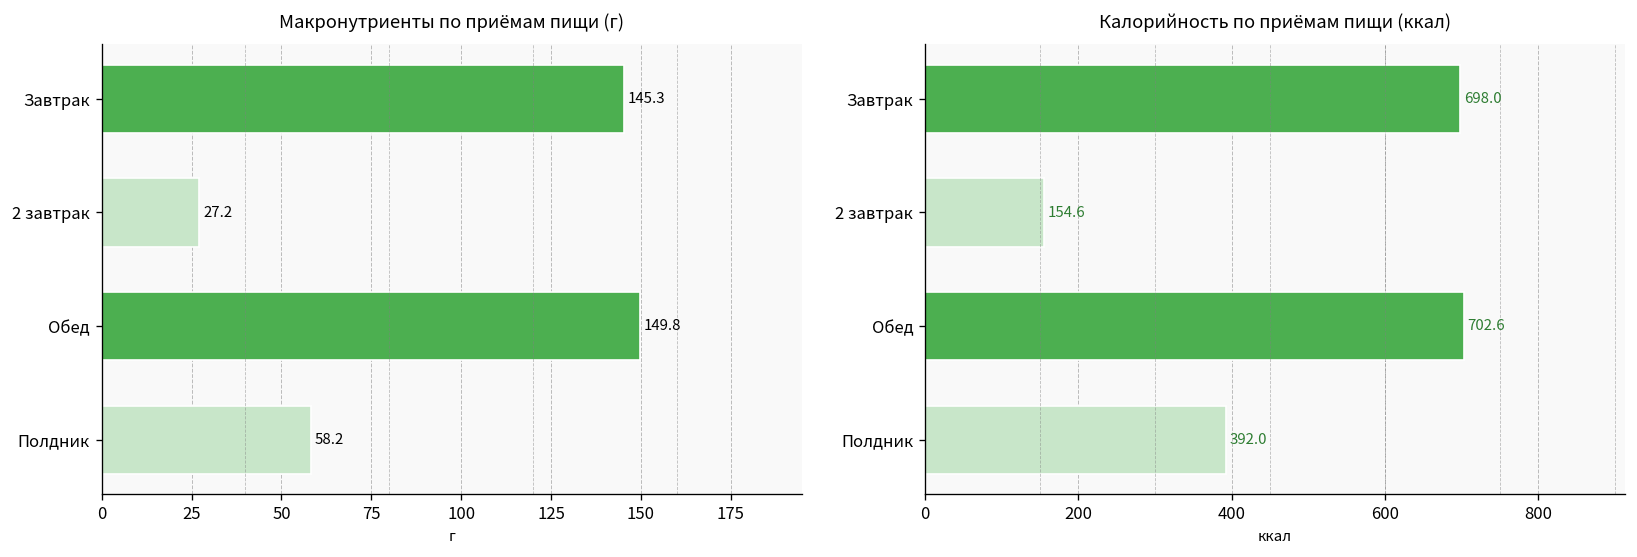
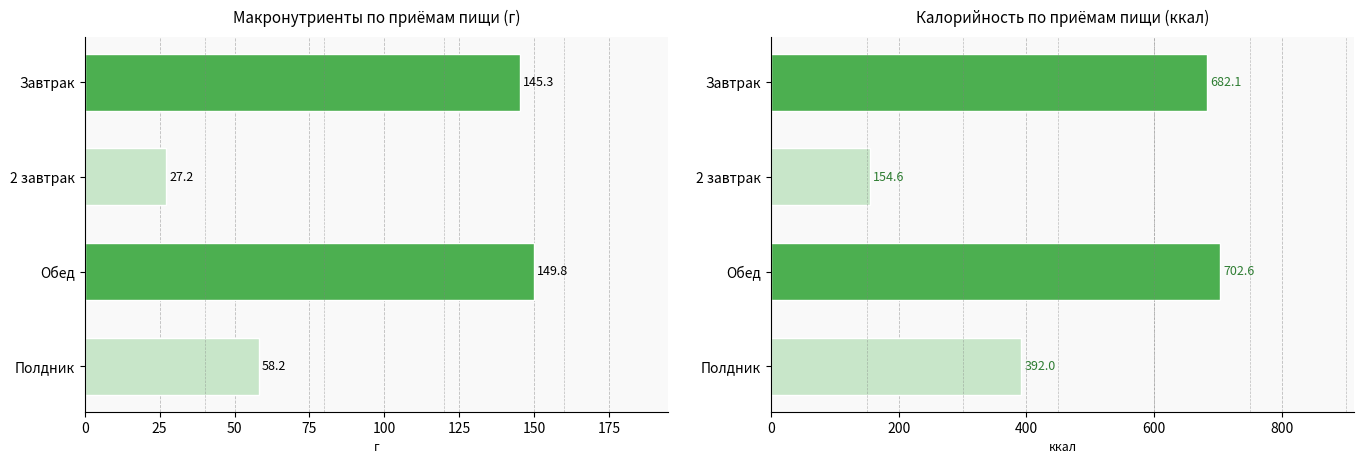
Калорийность по приёмам пищи (ккал), Завтрак: 698.0 -> 682.1
